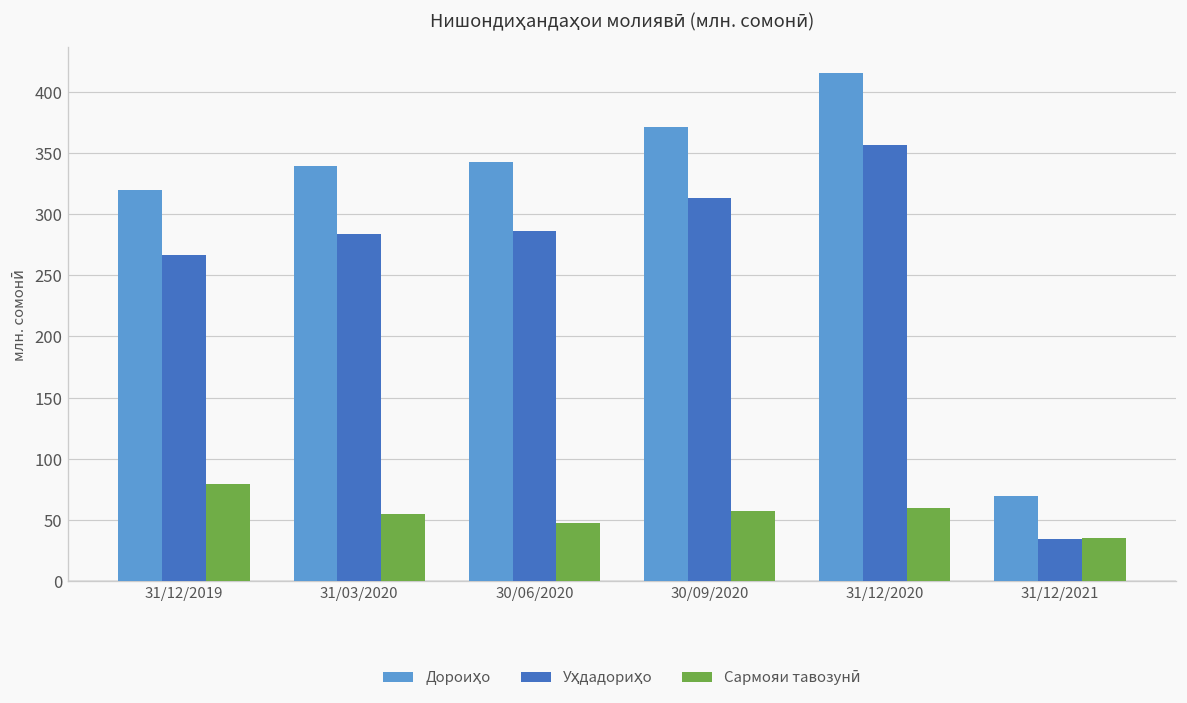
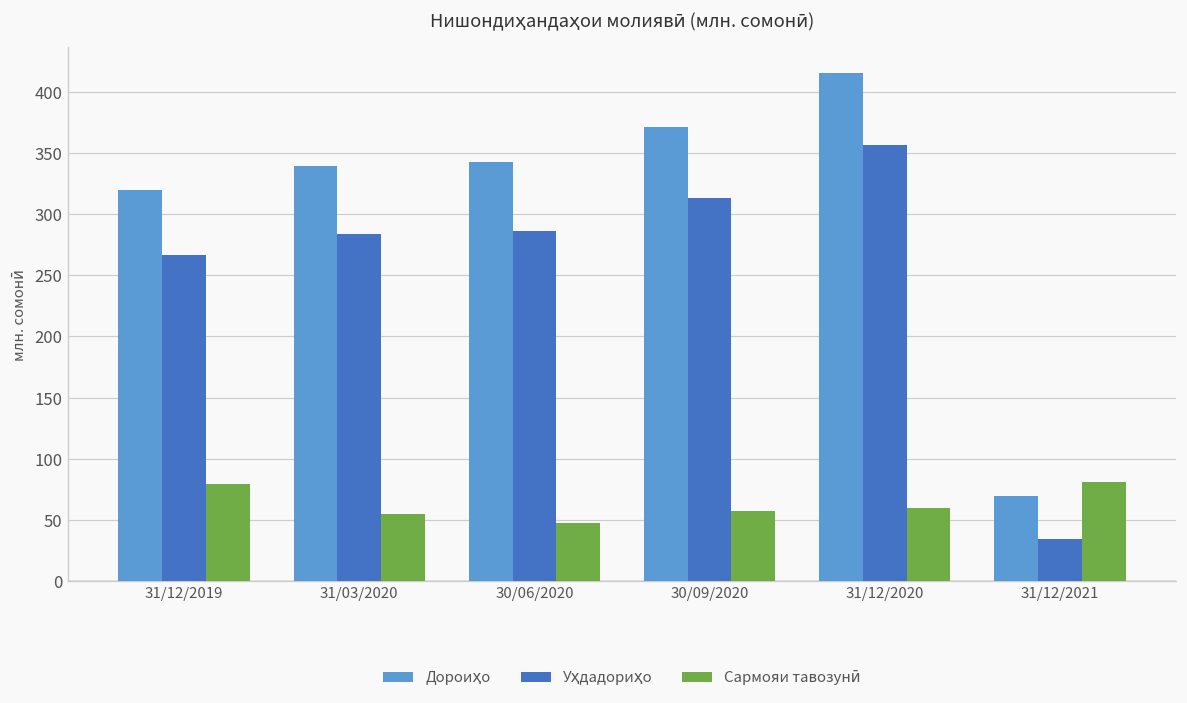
Сармояи тавозунӣ, 31/12/2021: 35 -> 81
